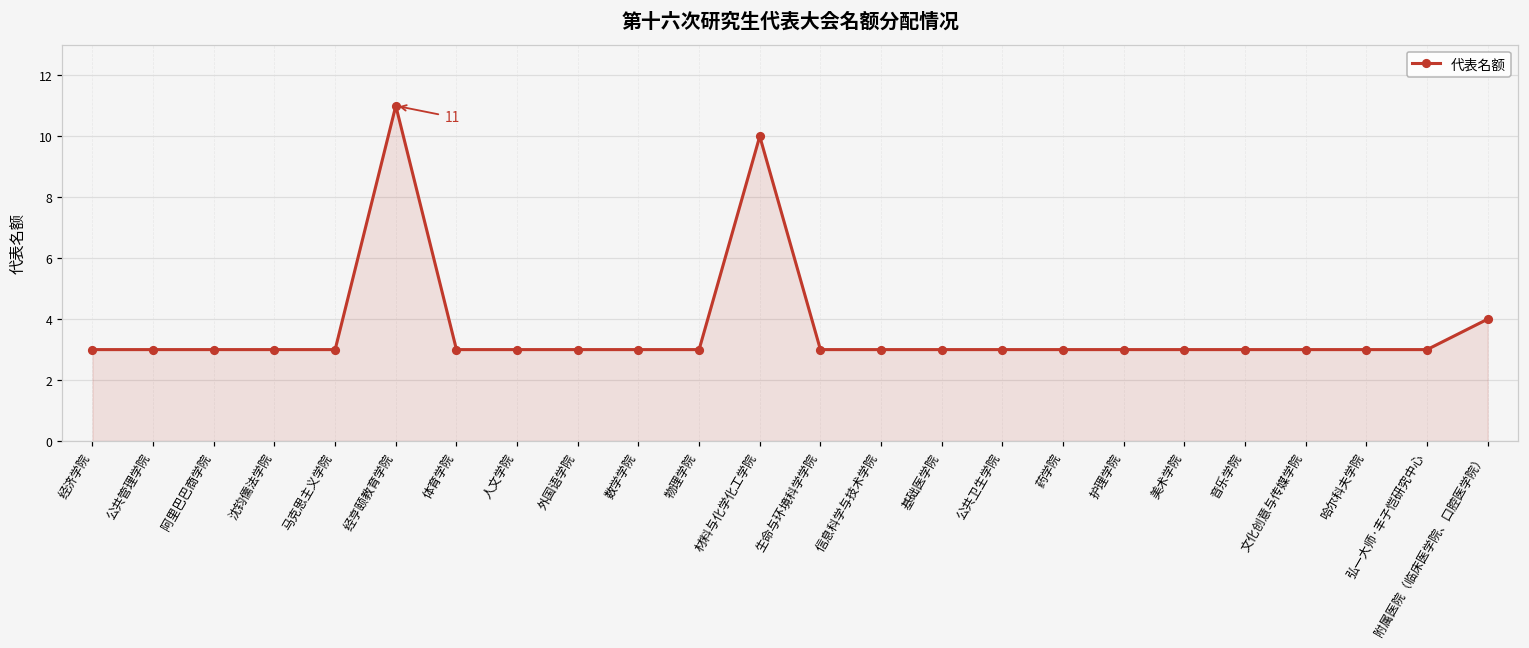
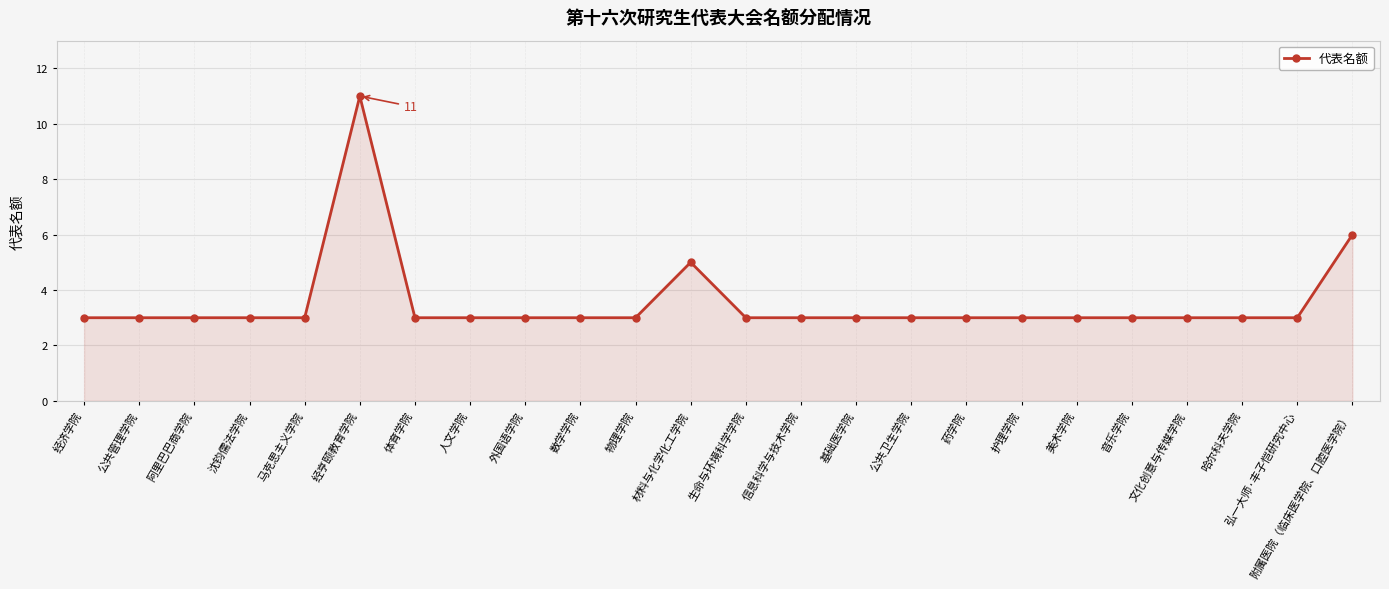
材料与化学化工学院: 10 -> 5
附属医院（临床医学院、口腔医学院）: 4 -> 6
